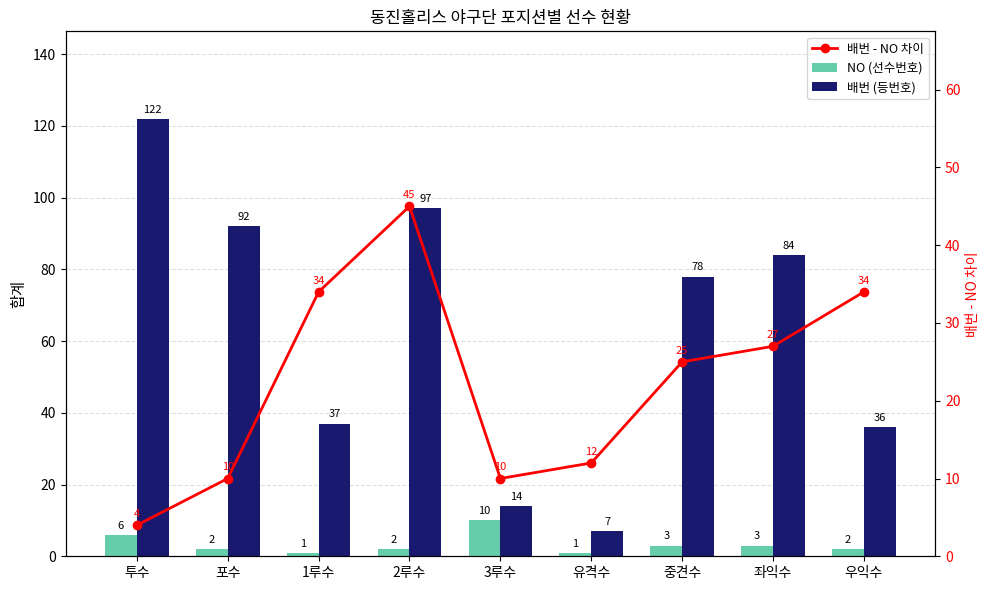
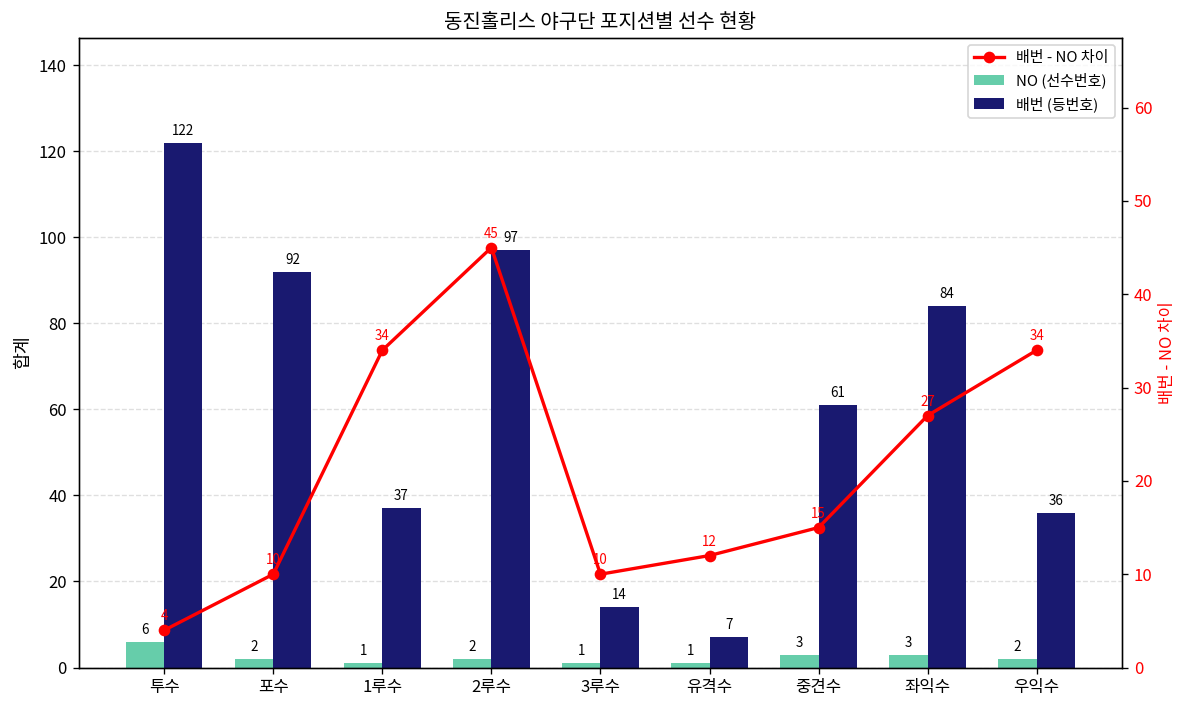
NO (선수번호), 3루수: 10 -> 1
배번 (등번호), 중견수: 78 -> 61
배번 - NO 차이, 중견수: 25 -> 15
